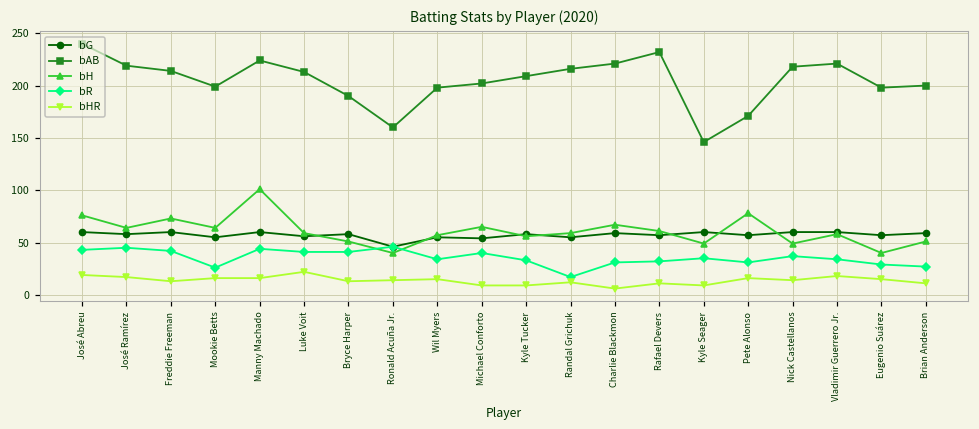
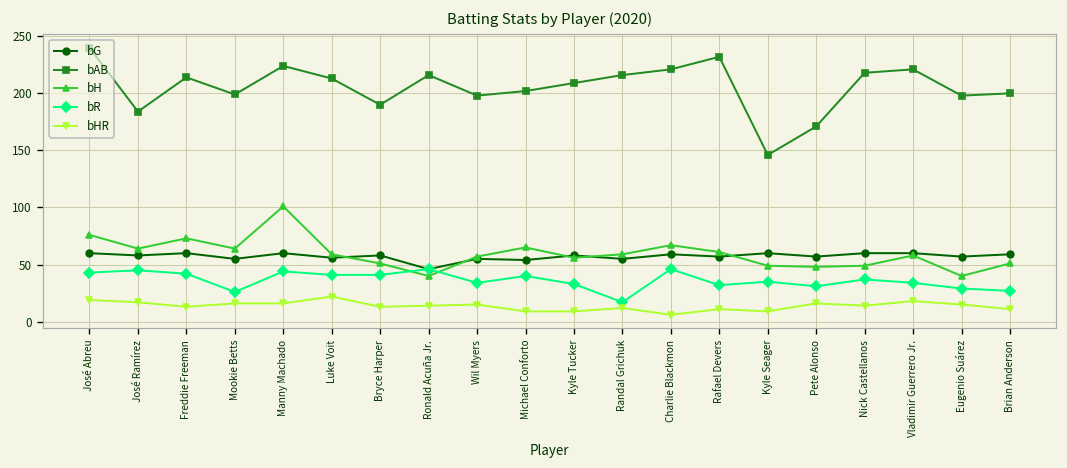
bAB, José Ramírez: 220 -> 180
bAB, Ronald Acuña Jr.: 160 -> 220
bR, Charlie Blackmon: 30 -> 50
bH, Pete Alonso: 80 -> 50
